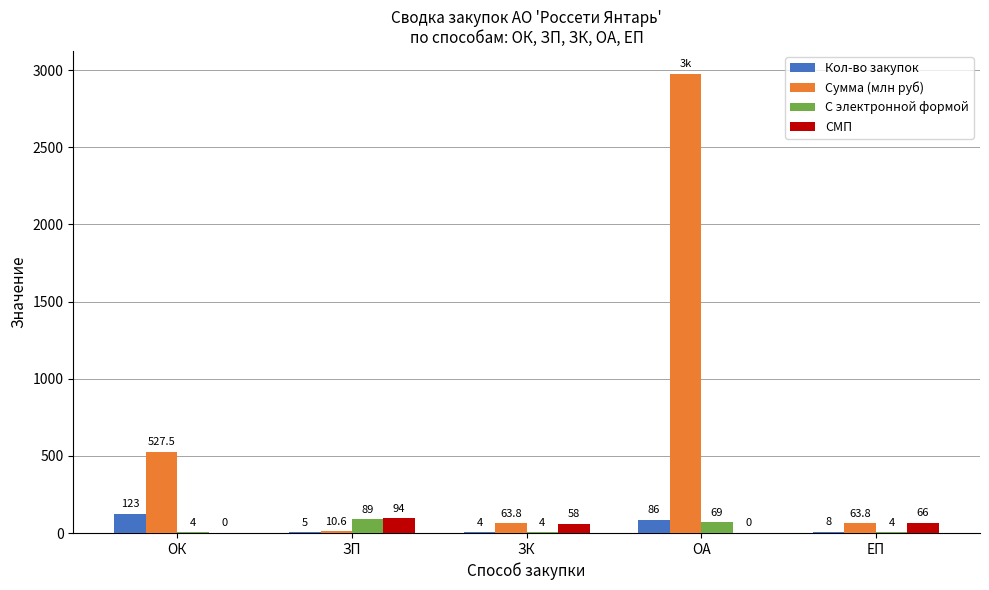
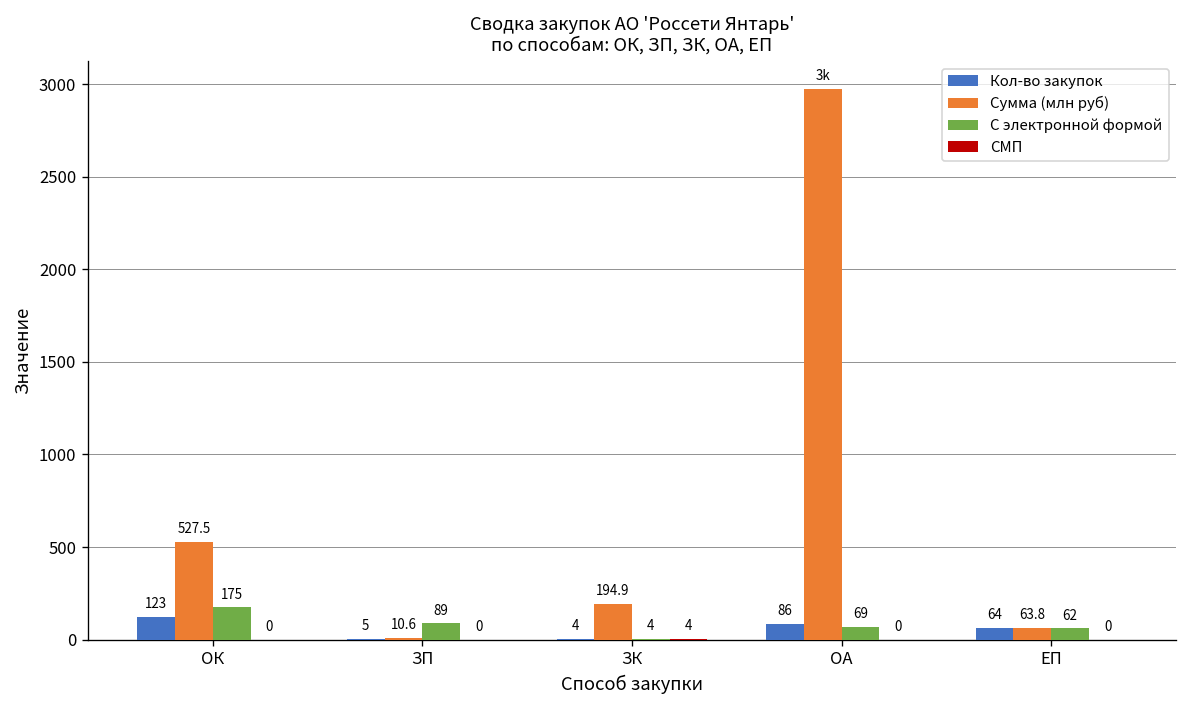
С электронной формой, ОК: 4 -> 175
СМП, ЗП: 94 -> 0
Сумма (млн руб), ЗК: 63.8 -> 194.9
СМП, ЗК: 58 -> 4
Кол-во закупок, ЕП: 8 -> 64
С электронной формой, ЕП: 4 -> 62
СМП, ЕП: 66 -> 0
